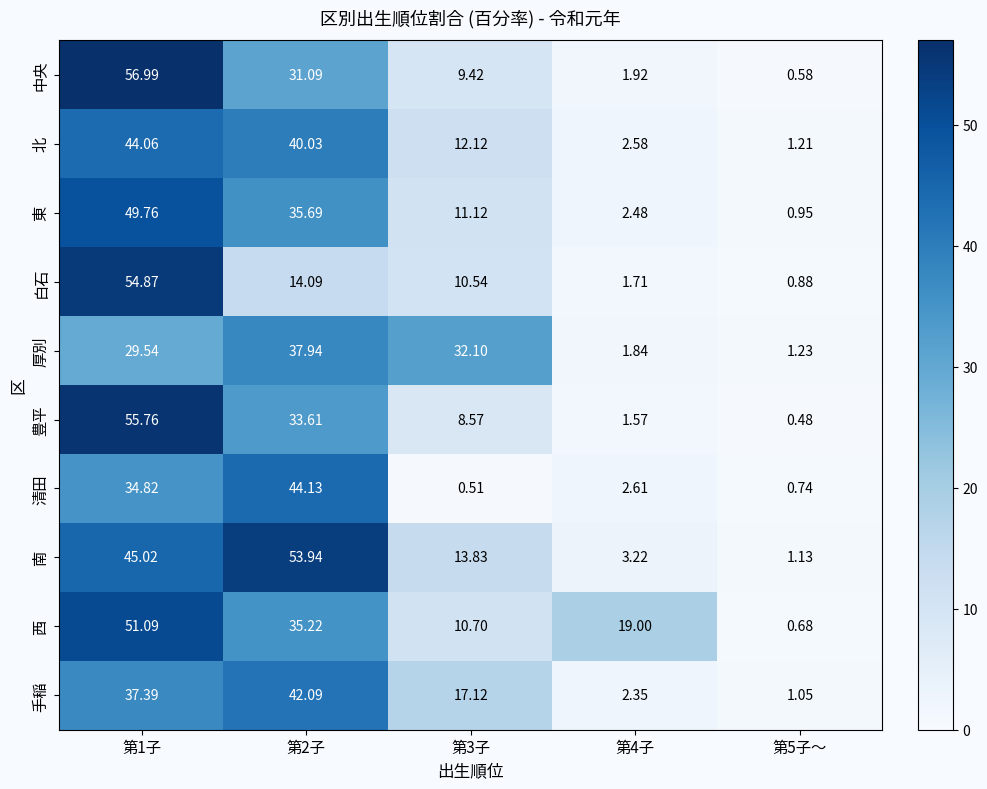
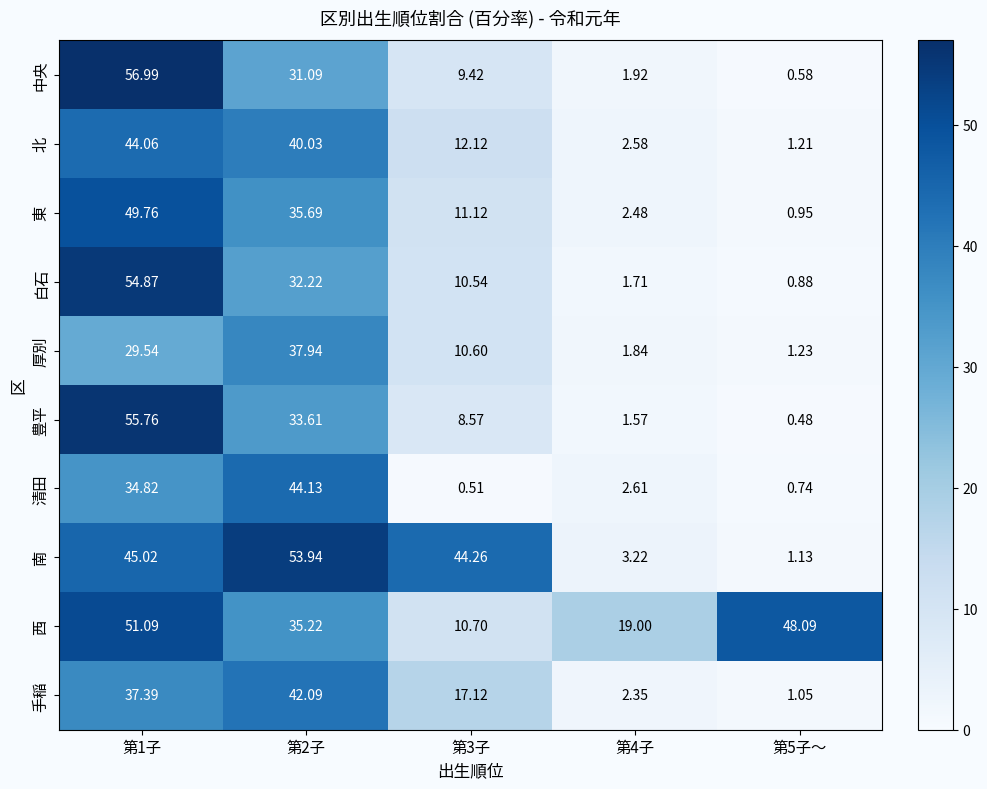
白石, 第2子: 14.09 -> 32.22
厚別, 第3子: 32.10 -> 10.60
南, 第3子: 13.83 -> 44.26
西, 第5子～: 0.68 -> 48.09
